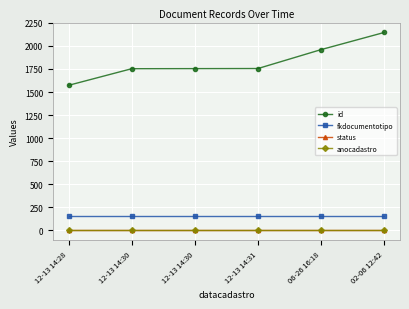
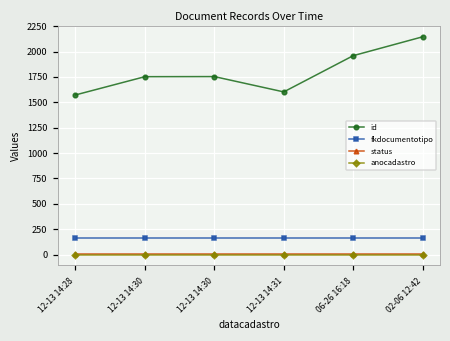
id, 12-13 14:31: 1800 -> 1600
